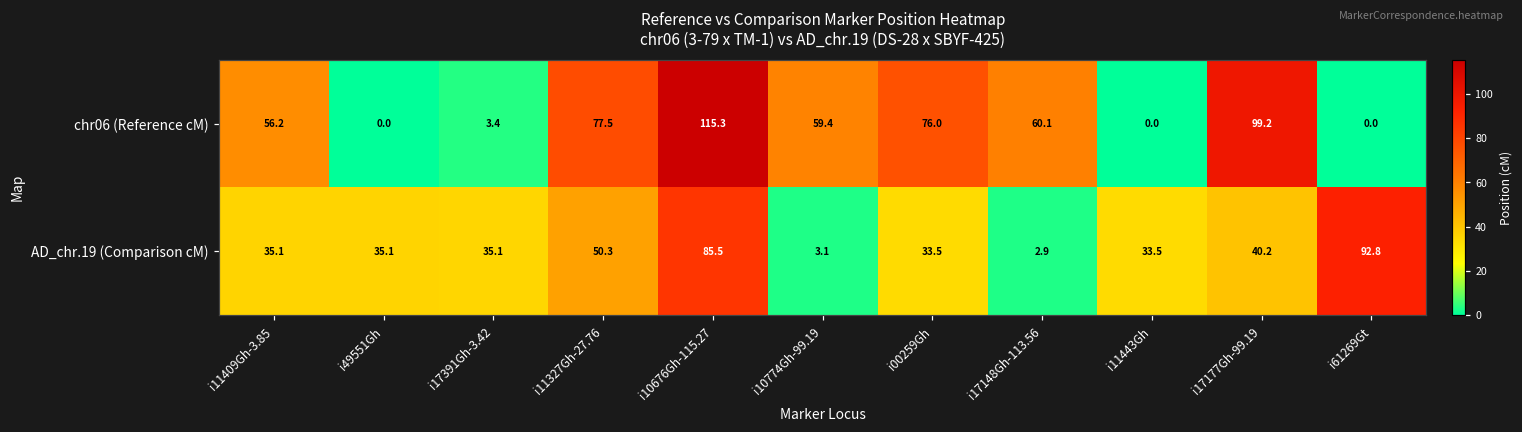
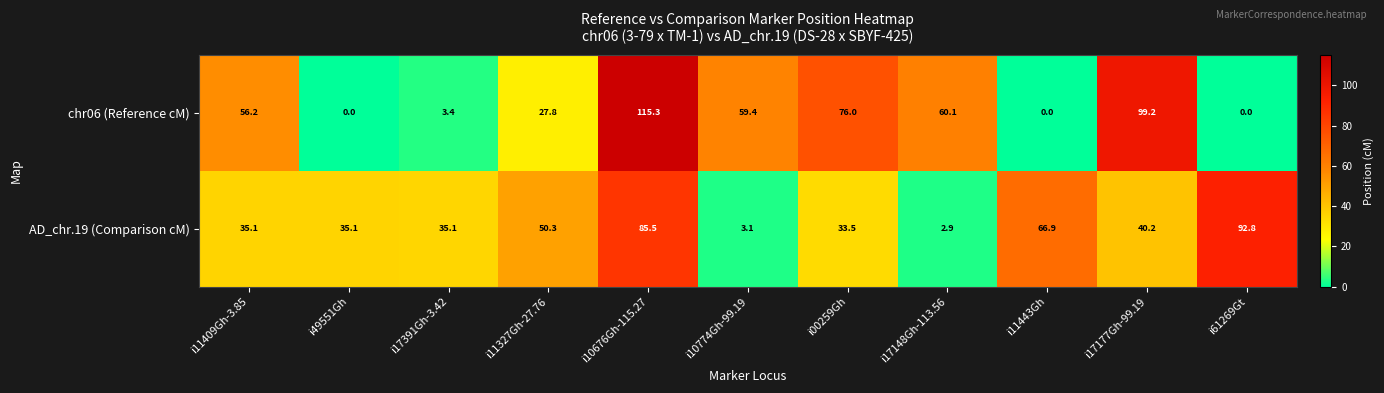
chr06 (Reference cM), i11327Gh-27.76: 77.5 -> 27.8
AD_chr.19 (Comparison cM), i11443Gh: 33.5 -> 66.9
